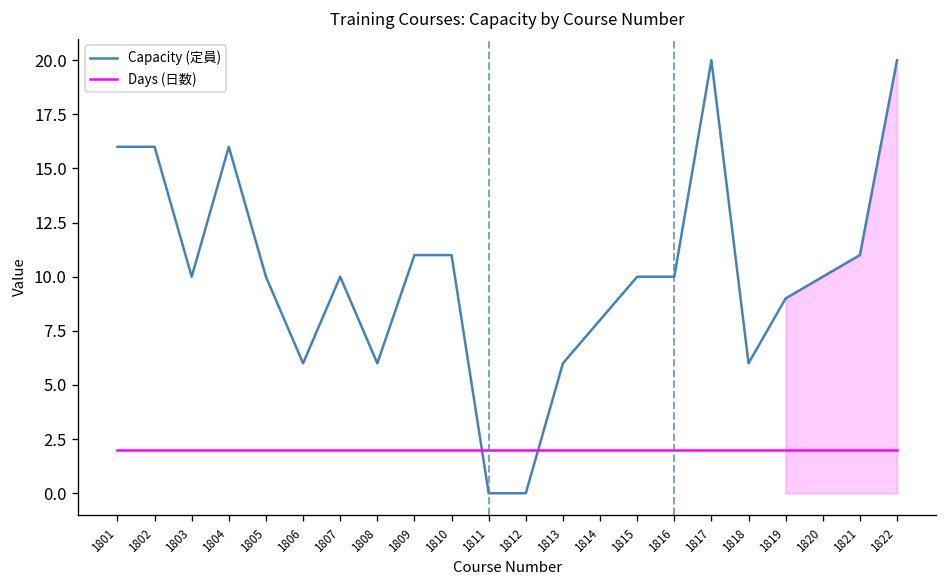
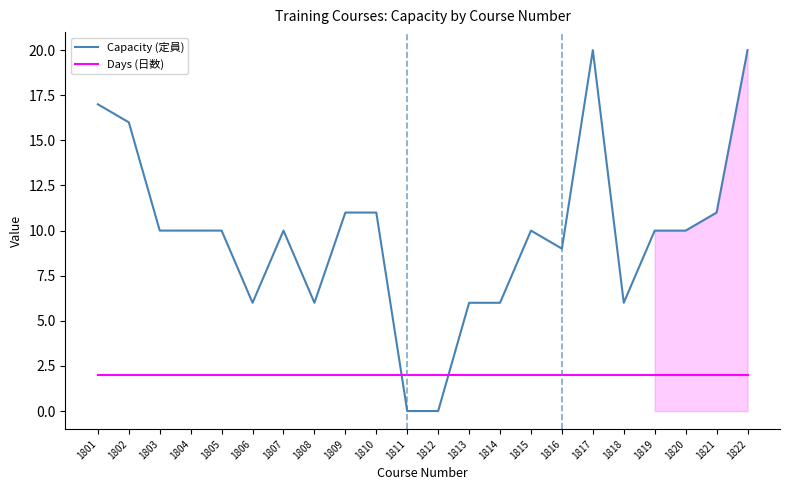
Capacity (定員), 1801: 16 -> 17
Capacity (定員), 1804: 16 -> 10
Capacity (定員), 1814: 8 -> 6
Capacity (定員), 1816: 10 -> 9
Capacity (定員), 1819: 9 -> 10
